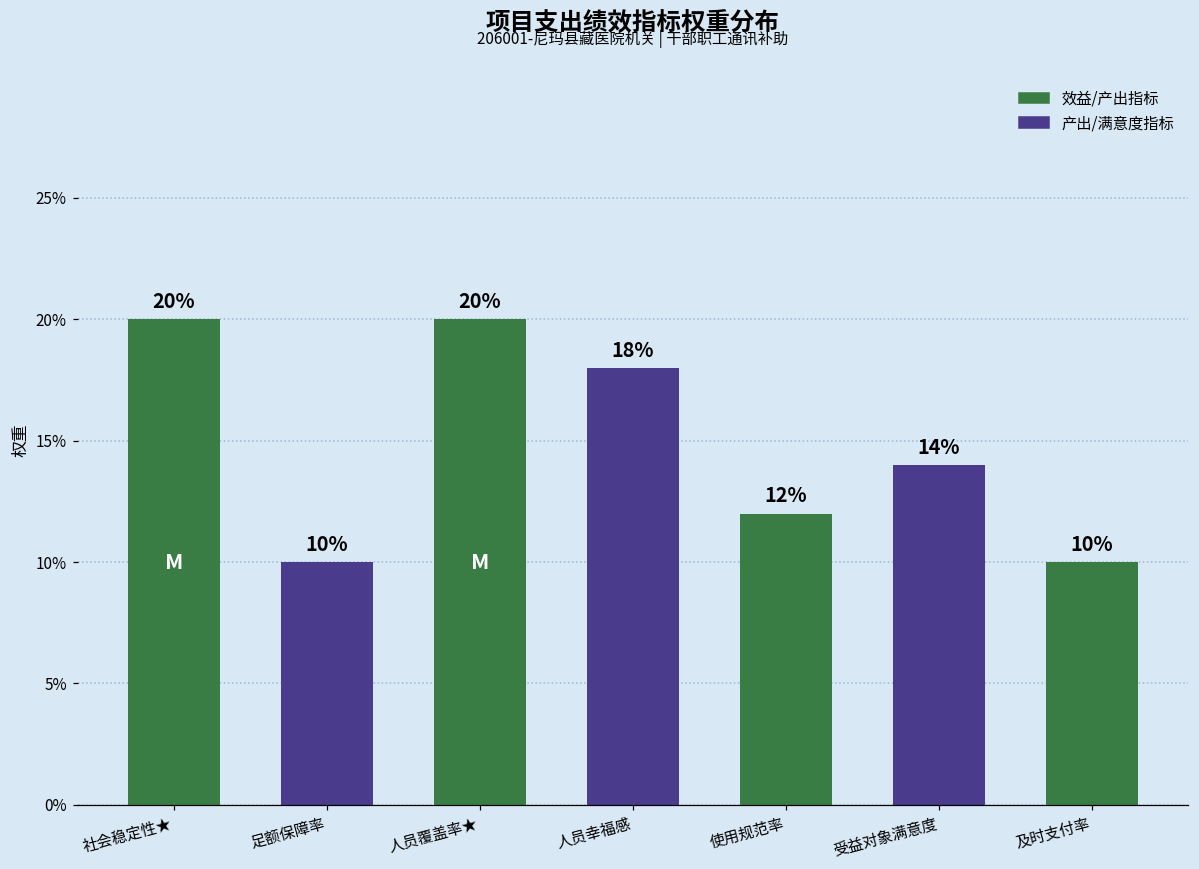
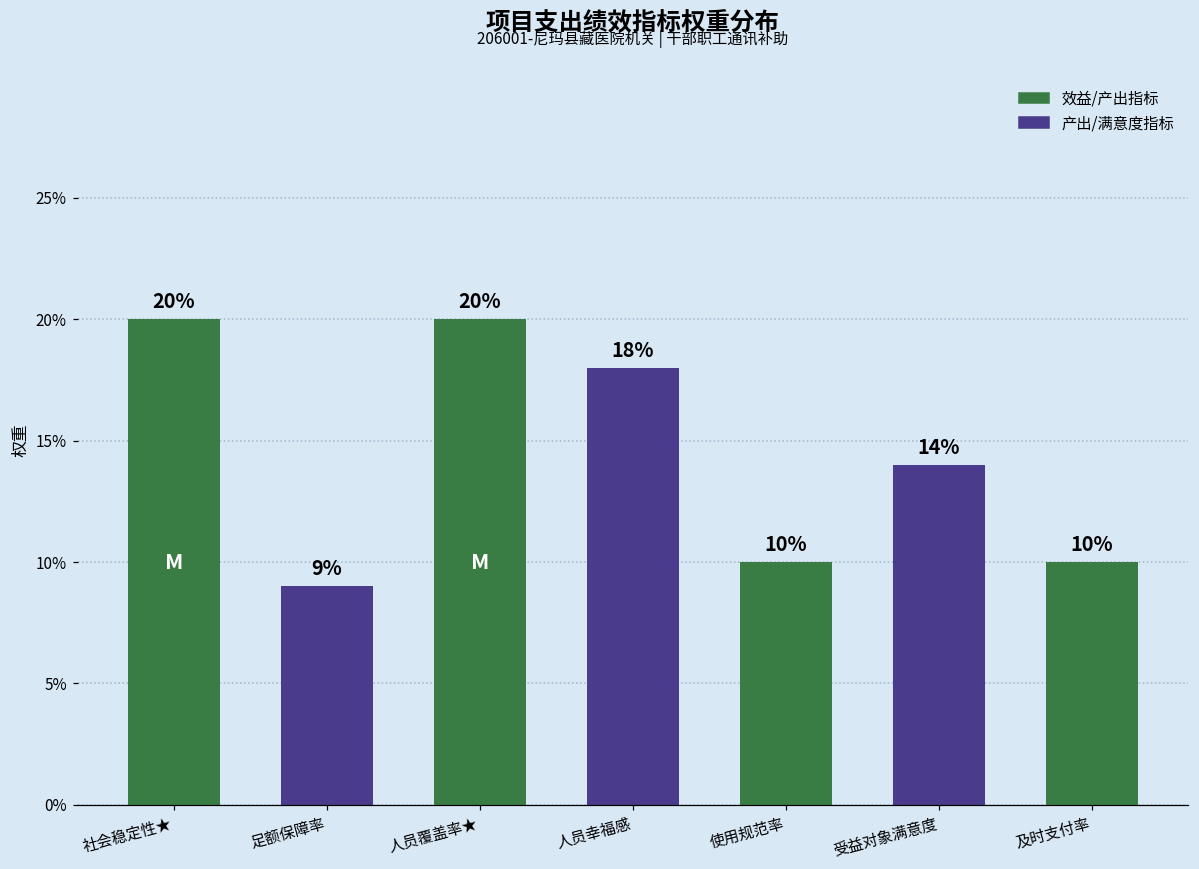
足额保障率: 10% -> 9%
使用规范率: 12% -> 10%
